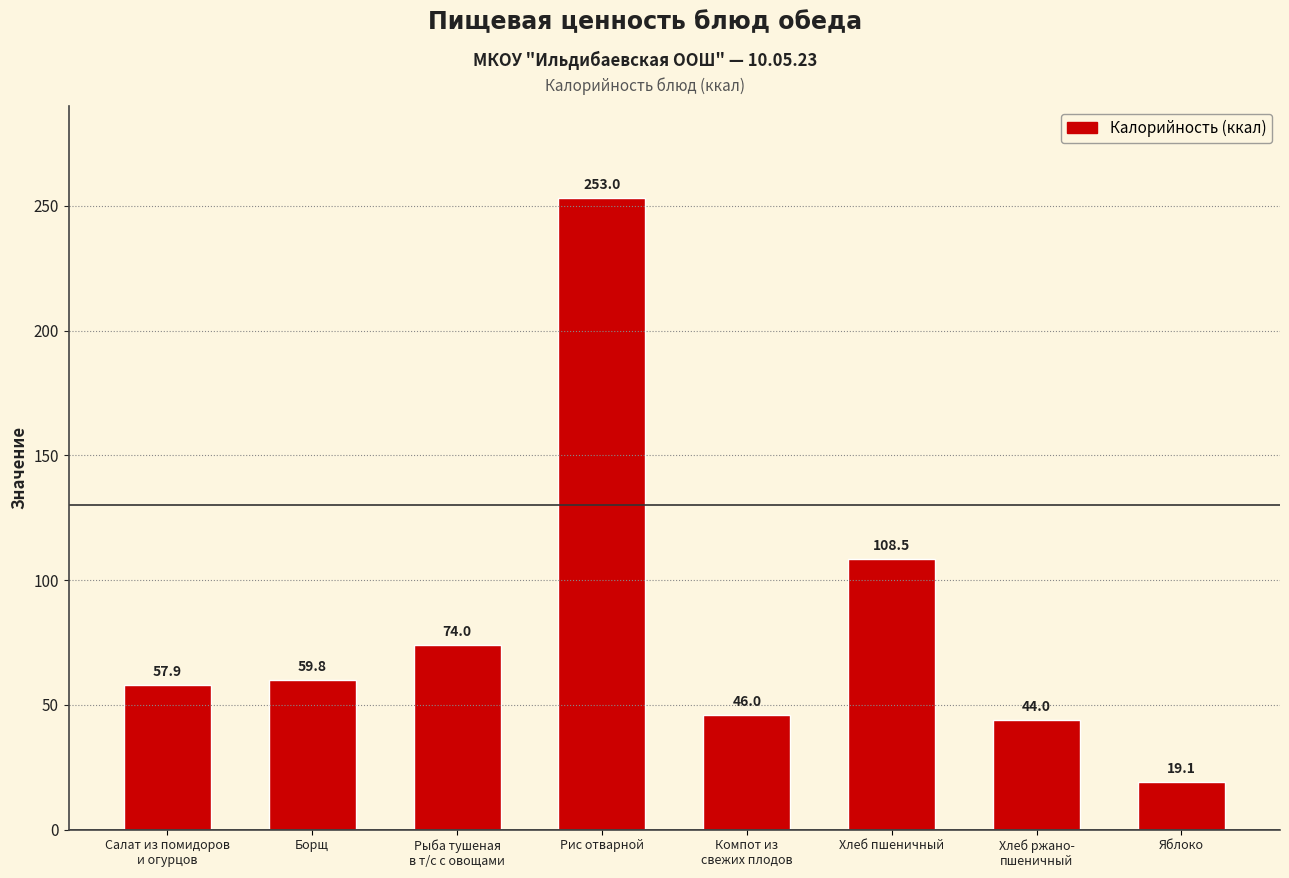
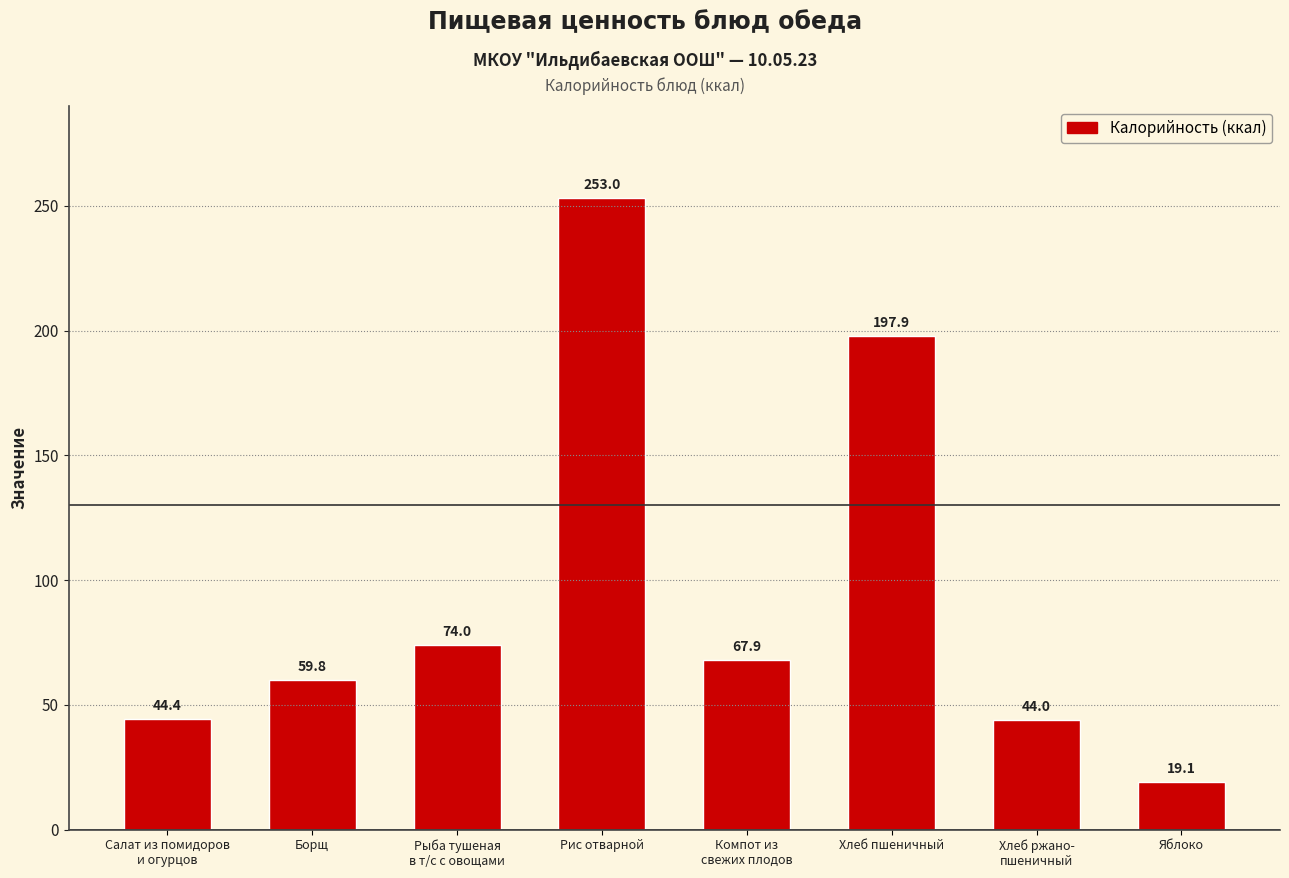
Салат из помидоров и огурцов: 57.9 -> 44.4
Компот из свежих плодов: 46.0 -> 67.9
Хлеб пшеничный: 108.5 -> 197.9
